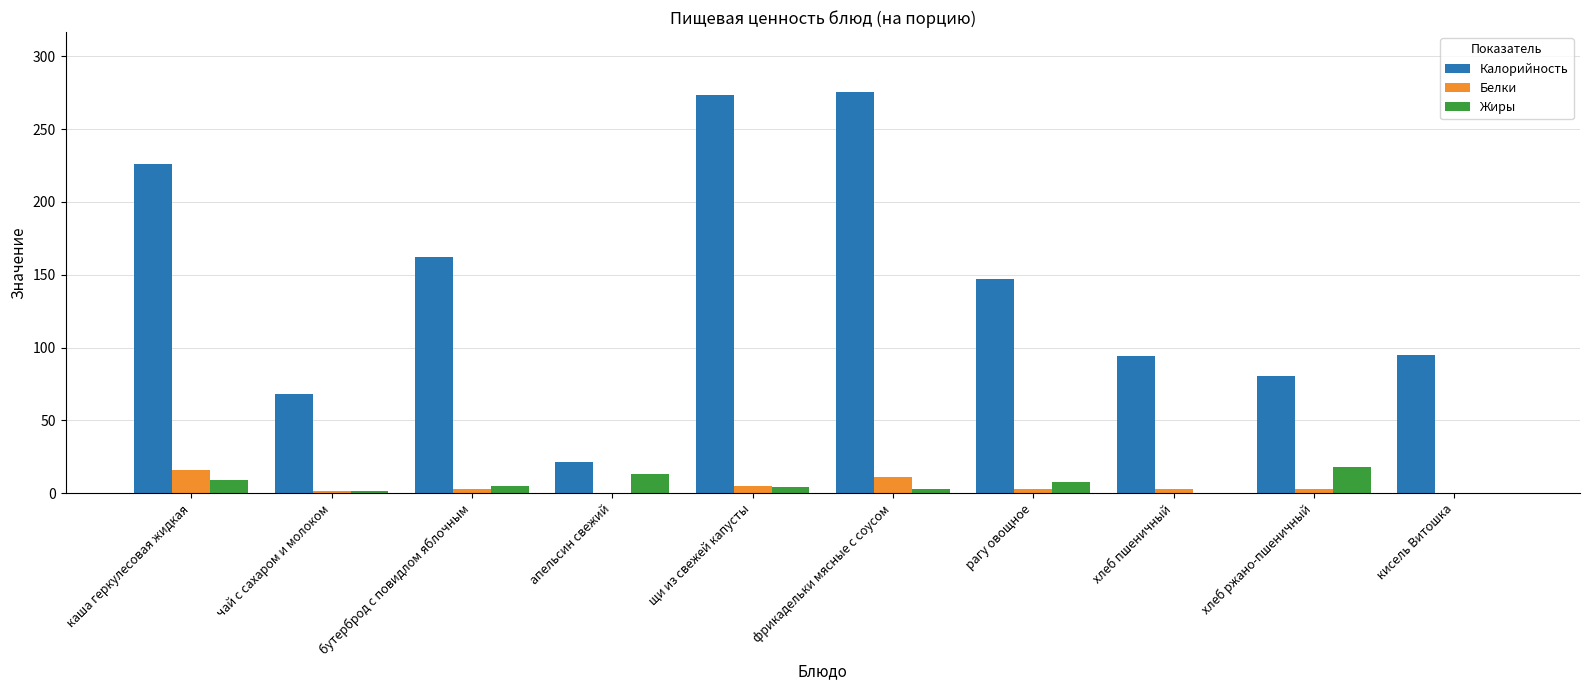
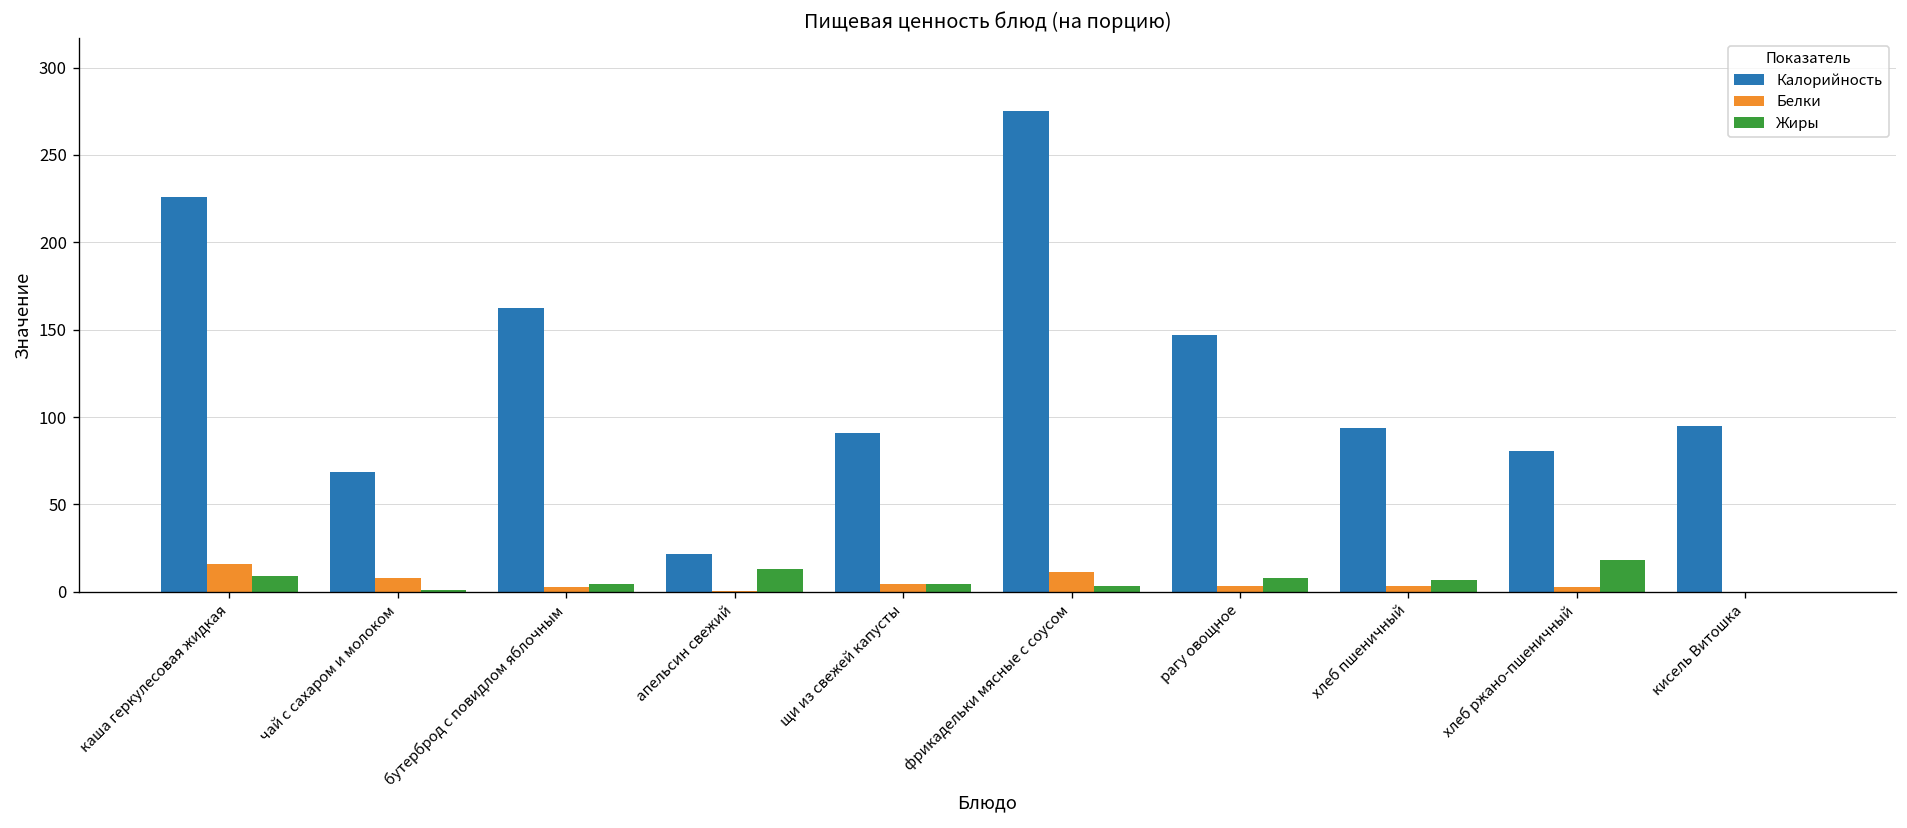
Белки, чай с сахаром и молоком: 2 -> 8
Калорийность, щи из свежей капусты: 274 -> 91
Жиры, хлеб пшеничный: 0 -> 7
